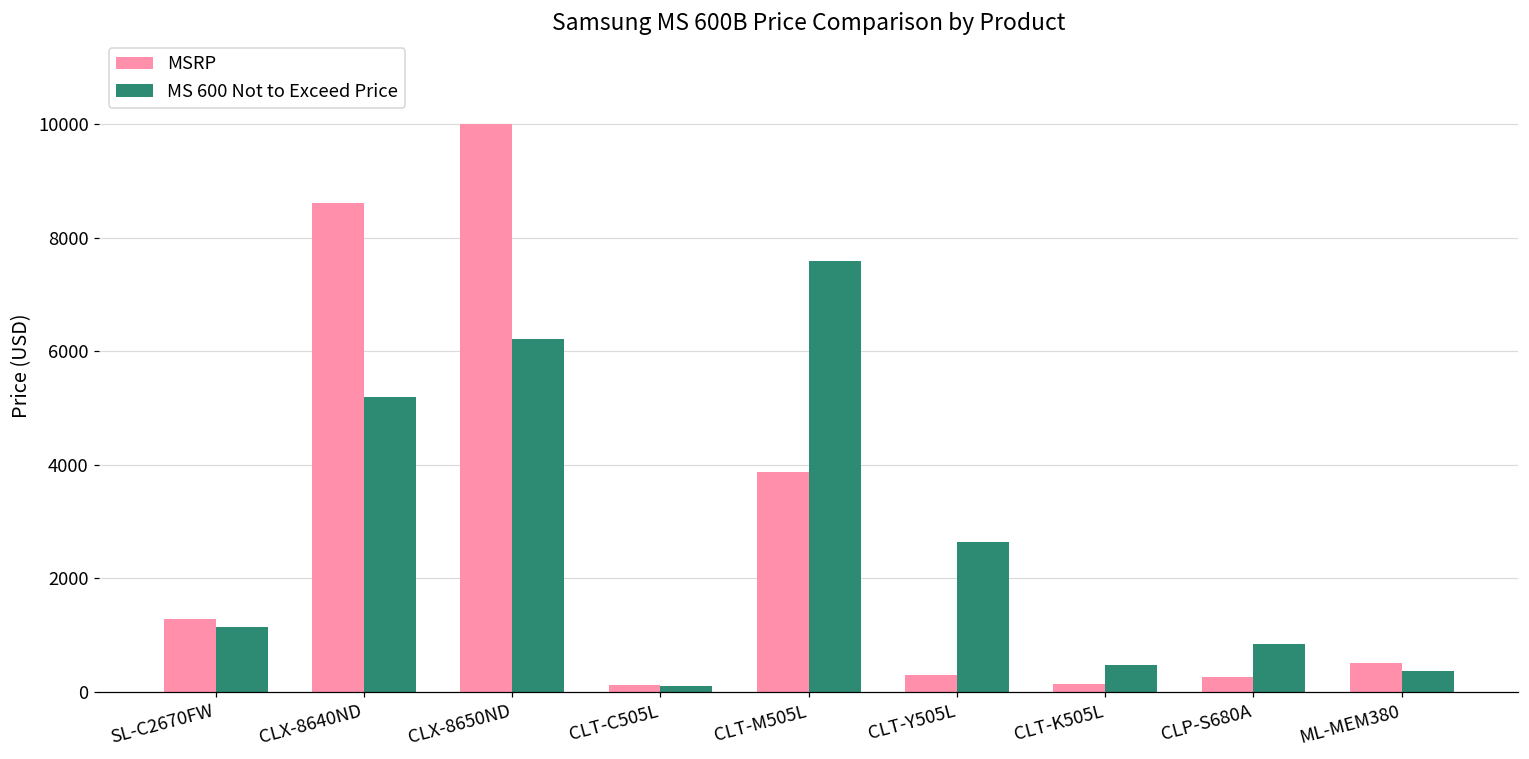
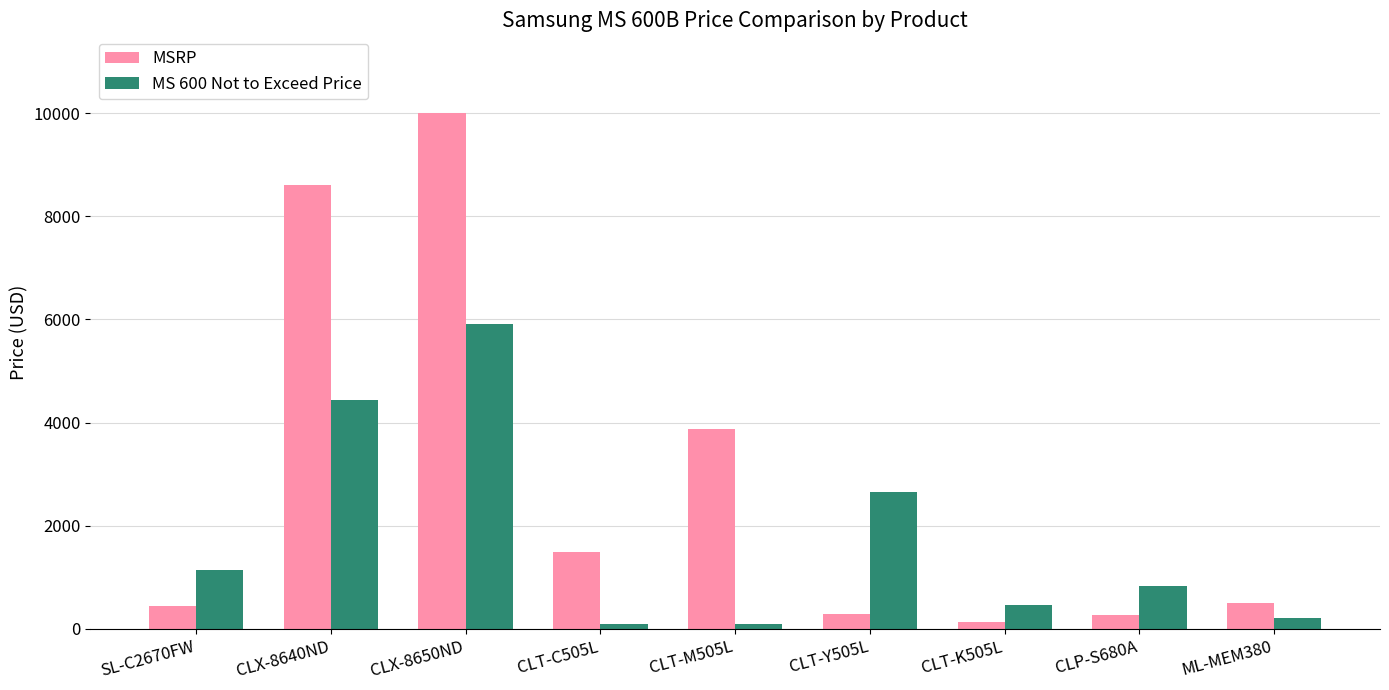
MSRP, SL-C2670FW: 1300 -> 400
MS 600 Not to Exceed Price, CLX-8640ND: 5200 -> 4400
MS 600 Not to Exceed Price, CLX-8650ND: 6200 -> 5900
MSRP, CLT-C505L: 100 -> 1500
MS 600 Not to Exceed Price, CLT-M505L: 7600 -> 100
MS 600 Not to Exceed Price, ML-MEM380: 400 -> 200
